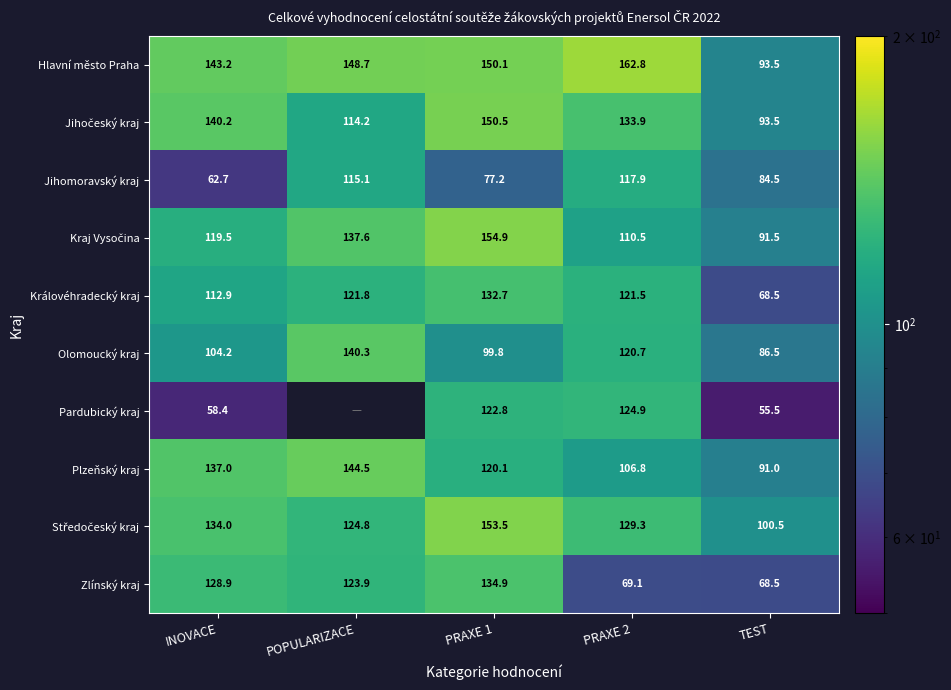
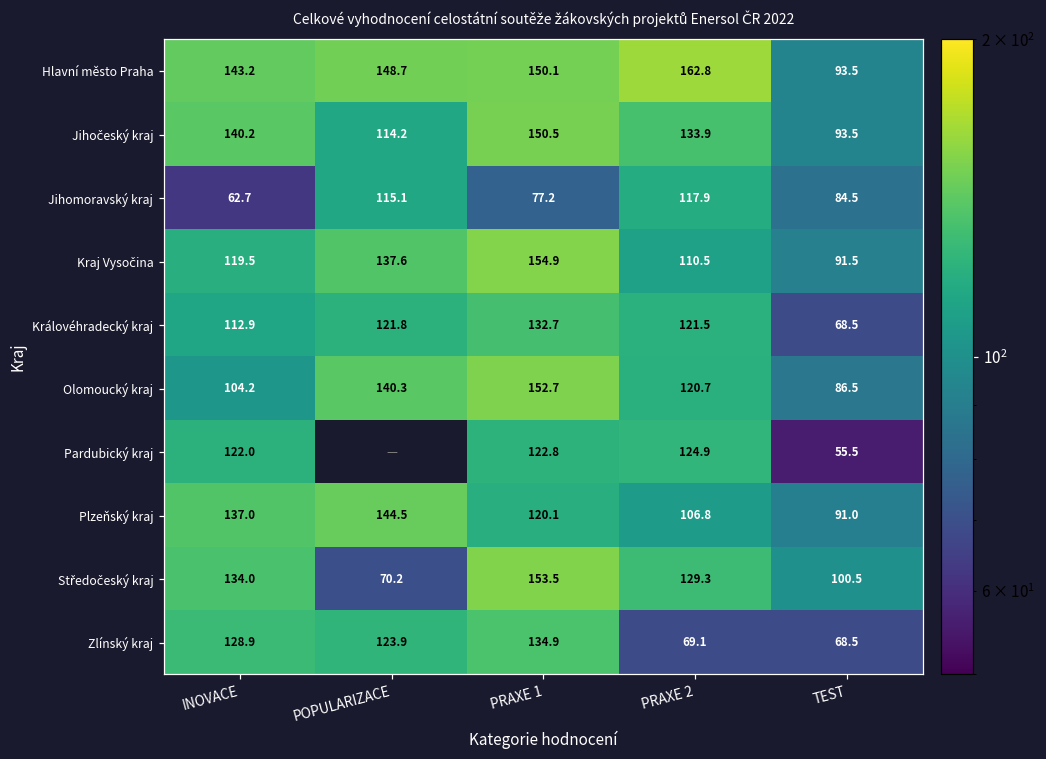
Olomoucký kraj, PRAXE 1: 99.8 -> 152.7
Pardubický kraj, INOVACE: 58.4 -> 122.0
Středočeský kraj, POPULARIZACE: 124.8 -> 70.2
